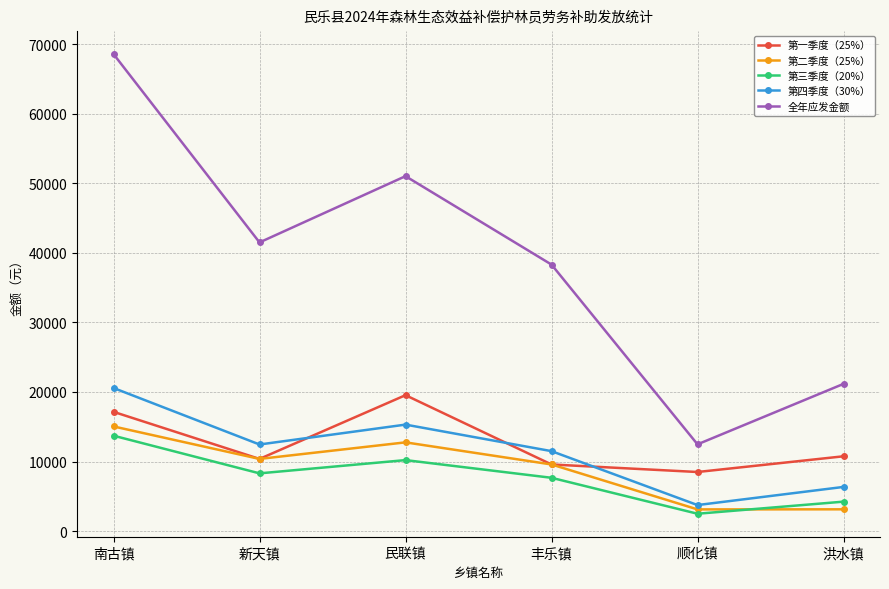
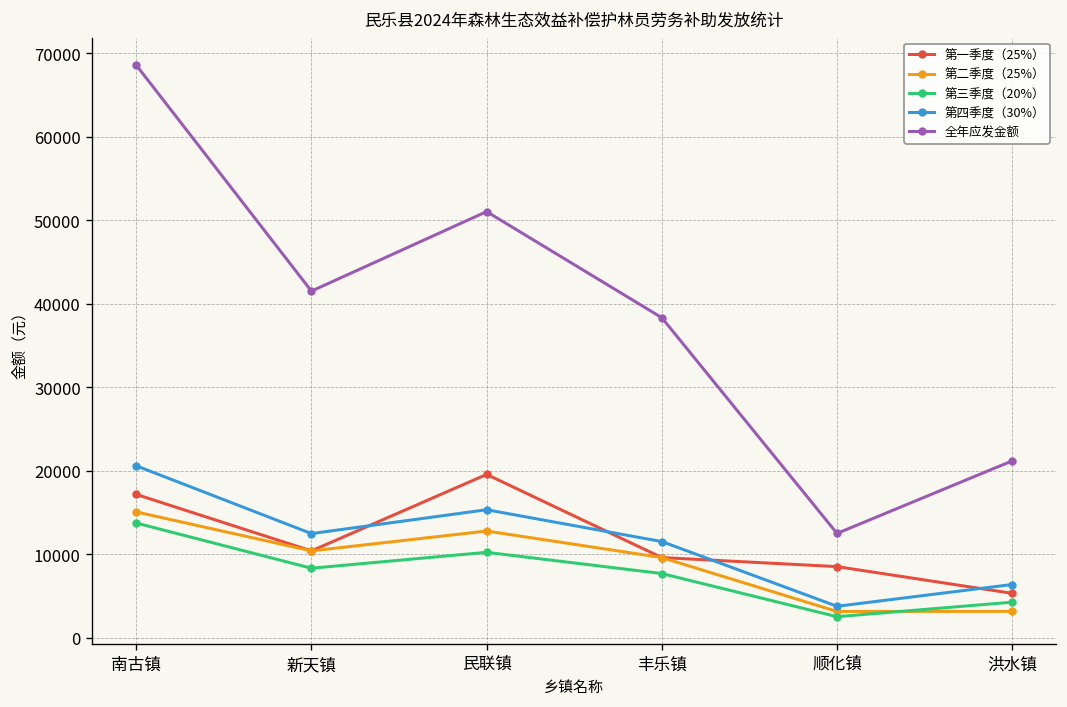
第一季度（25%）, 洪水镇: 11000 -> 5000
